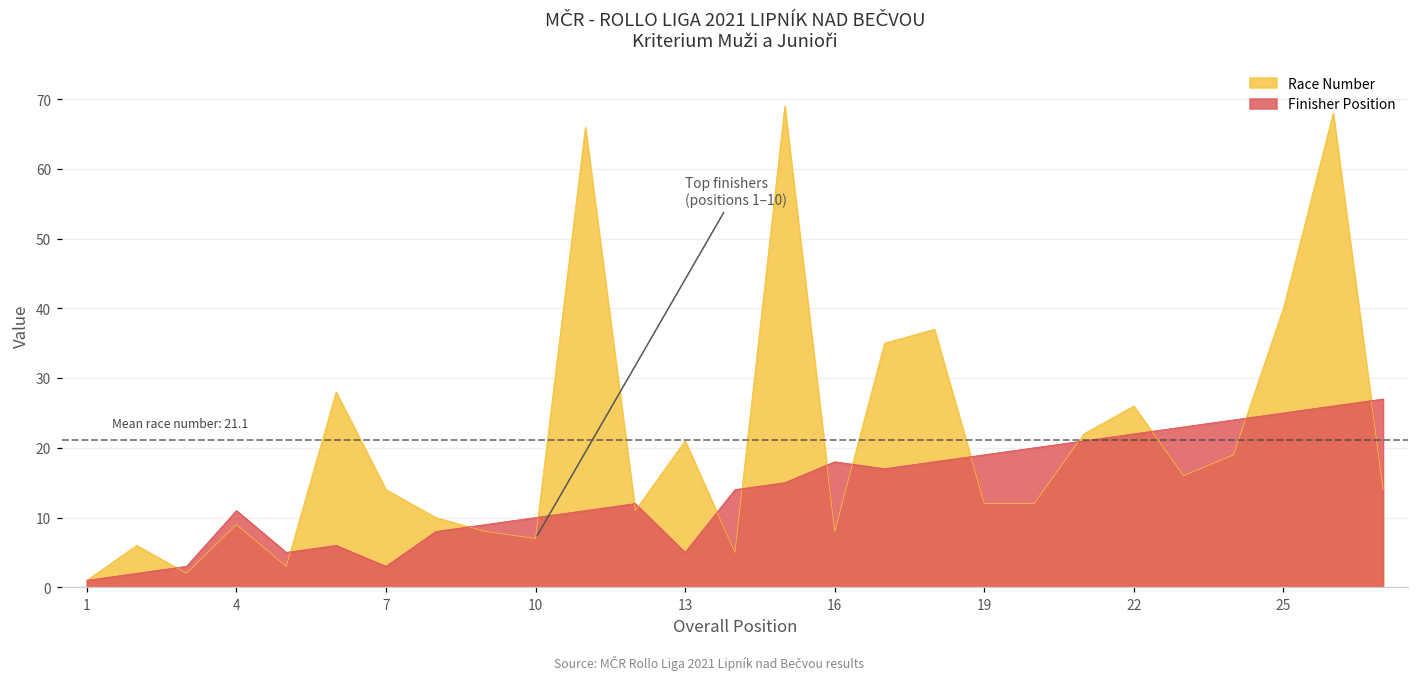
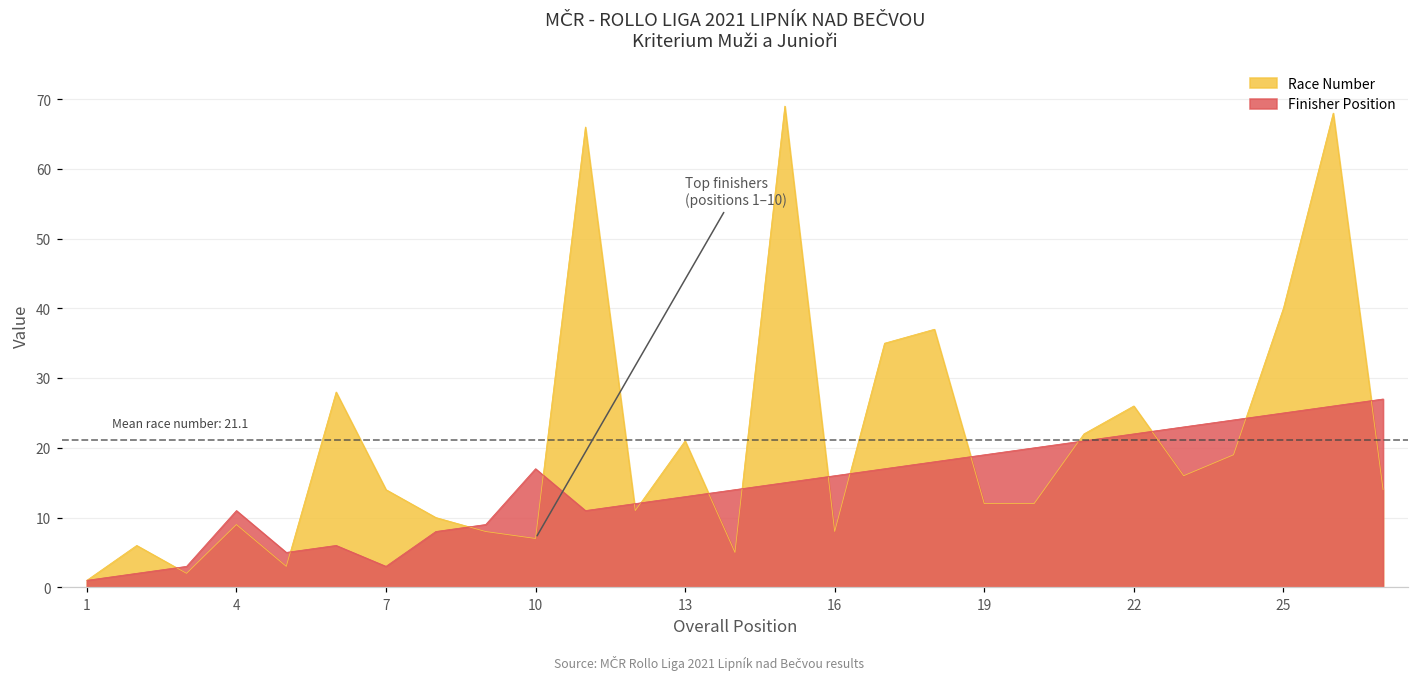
Finisher Position, 10: 10 -> 17
Finisher Position, 13: 5 -> 13
Finisher Position, 16: 18 -> 16
